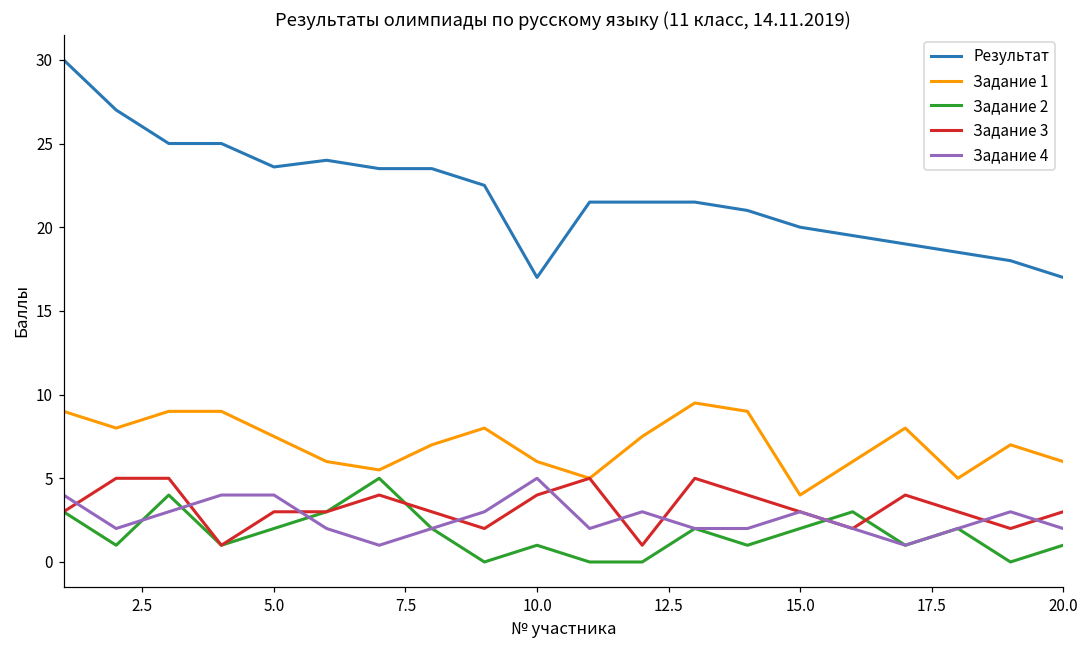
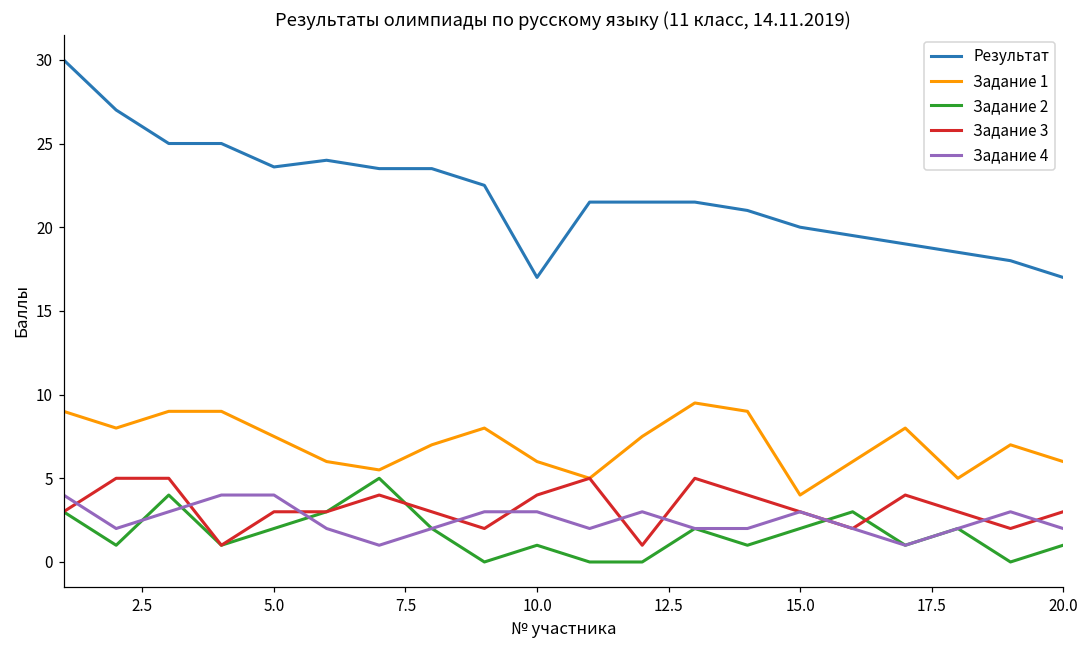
Задание 4, 10.0: 5 -> 3
